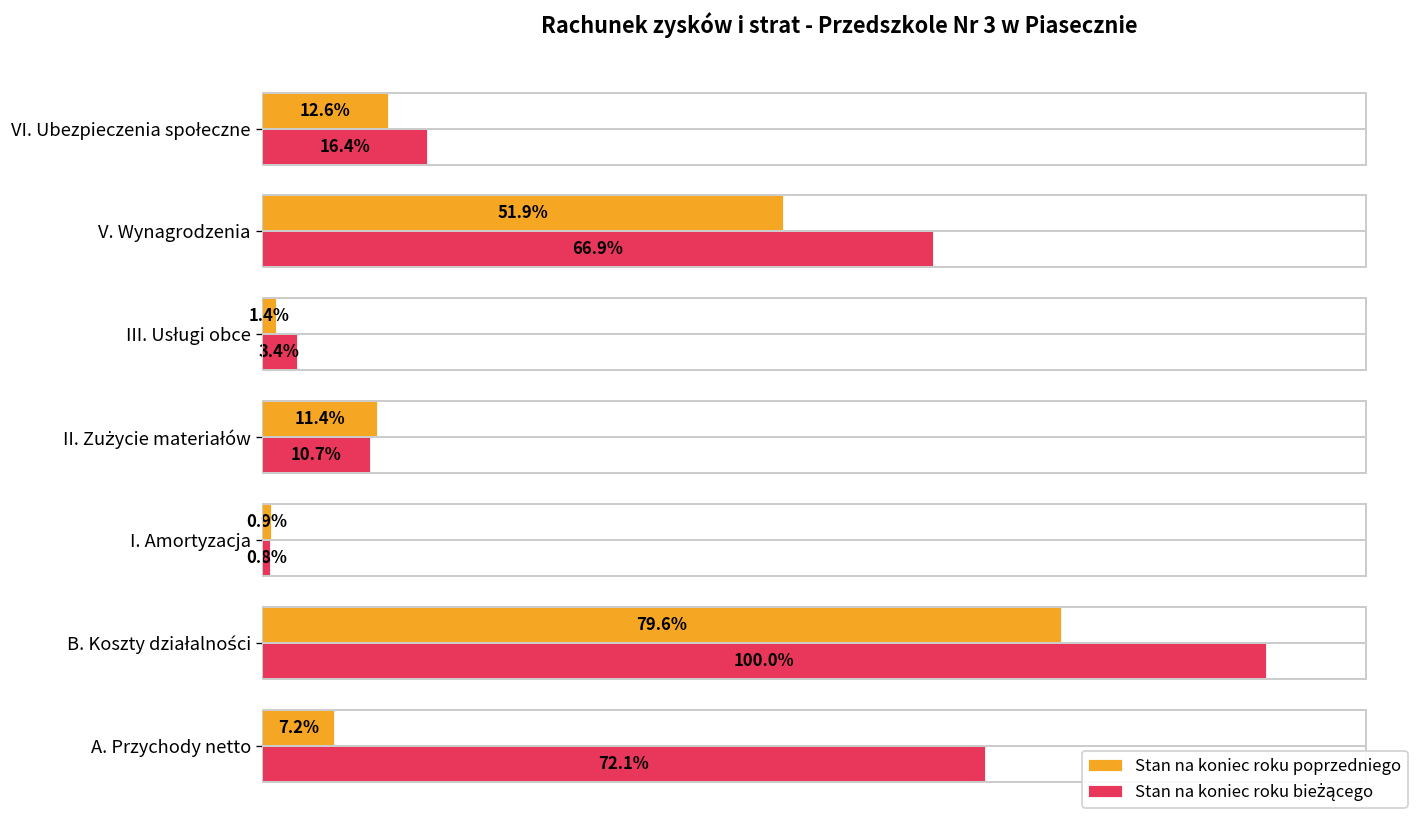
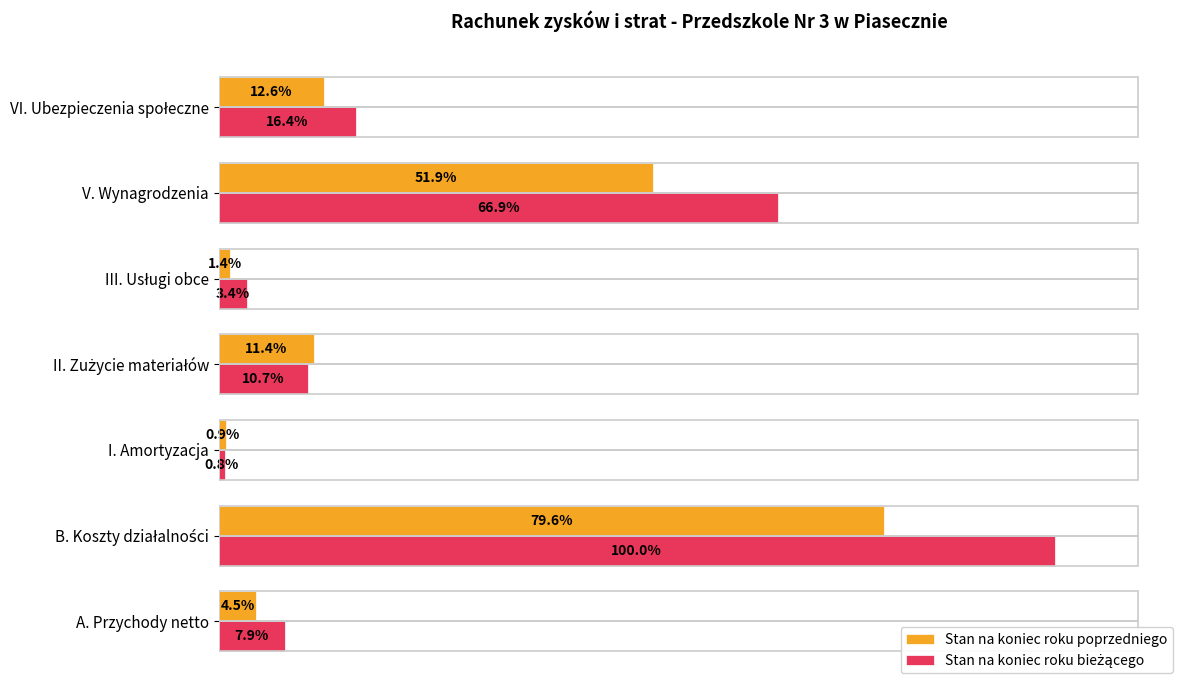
Stan na koniec roku poprzedniego, A. Przychody netto: 7.2% -> 4.5%
Stan na koniec roku bieżącego, A. Przychody netto: 72.1% -> 7.9%
